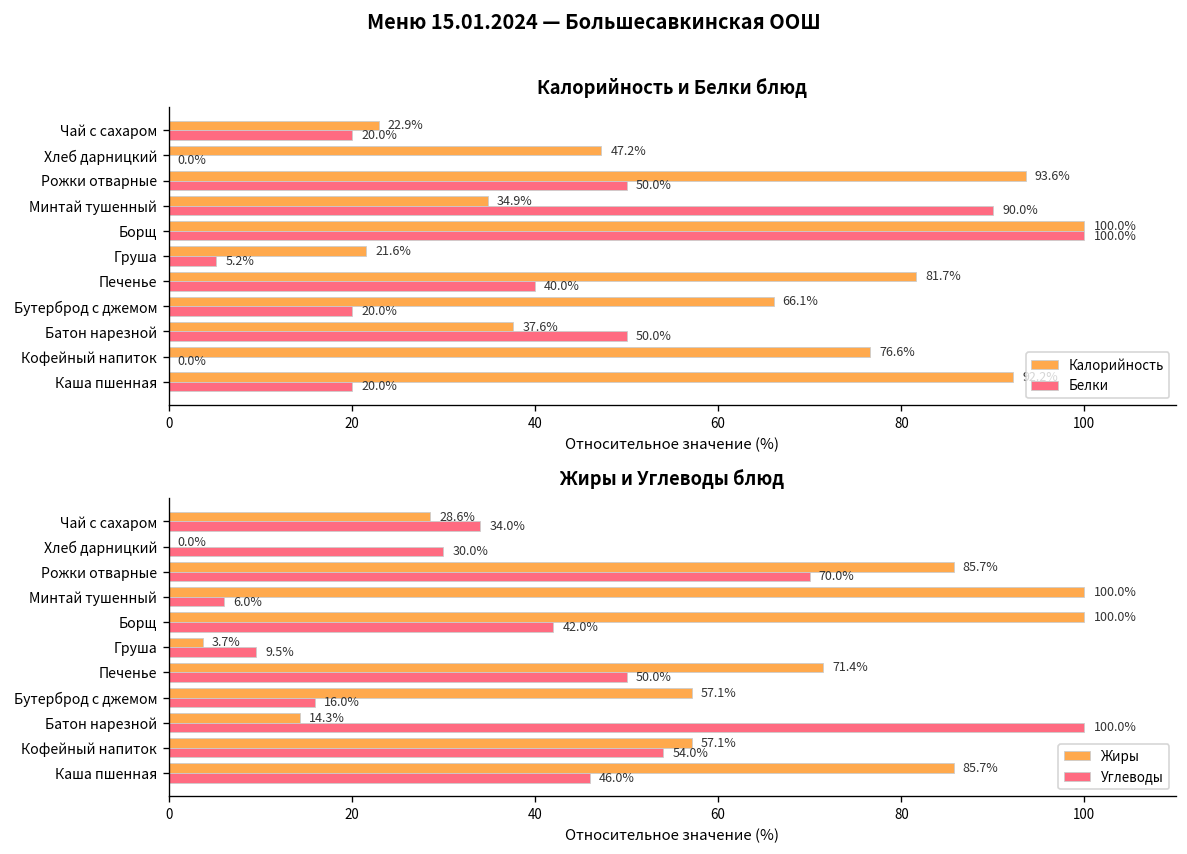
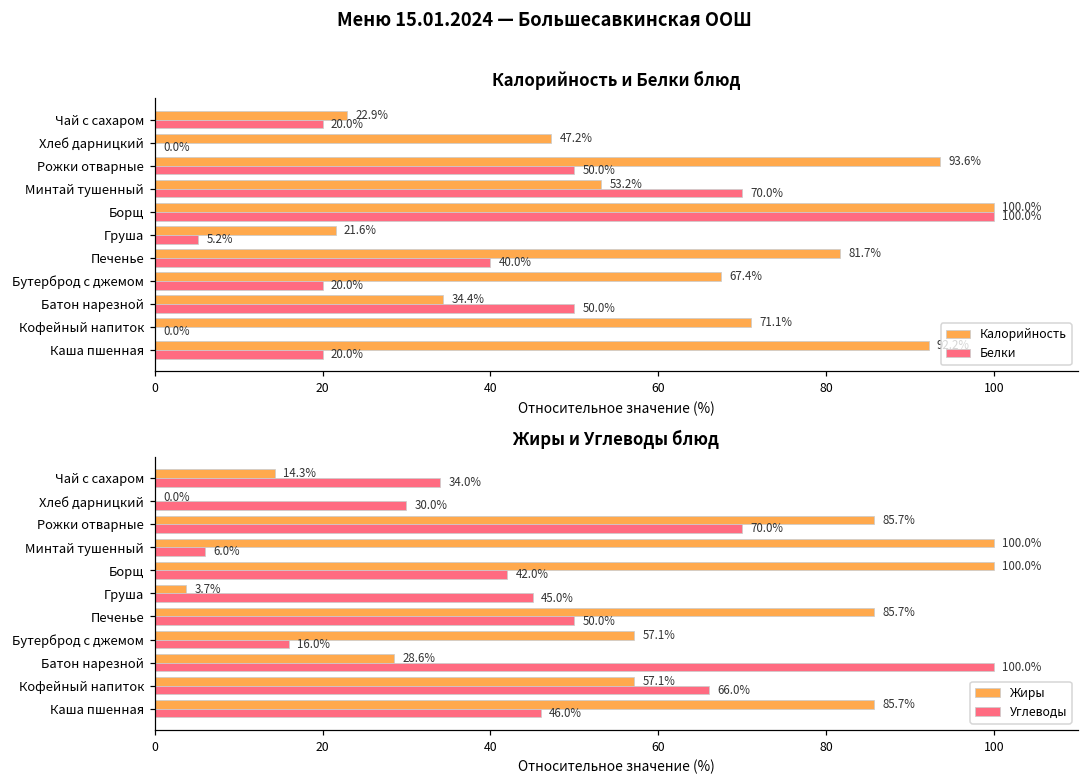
Калорийность и Белки блюд, Калорийность, Минтай тушенный: 34.9% -> 53.2%
Калорийность и Белки блюд, Белки, Минтай тушенный: 90.0% -> 70.0%
Калорийность и Белки блюд, Калорийность, Бутерброд с джемом: 66.1% -> 67.4%
Калорийность и Белки блюд, Калорийность, Батон нарезной: 37.6% -> 34.4%
Калорийность и Белки блюд, Калорийность, Кофейный напиток: 76.6% -> 71.1%
Жиры и Углеводы блюд, Жиры, Чай с сахаром: 28.6% -> 14.3%
Жиры и Углеводы блюд, Углеводы, Груша: 9.5% -> 45.0%
Жиры и Углеводы блюд, Жиры, Печенье: 71.4% -> 85.7%
Жиры и Углеводы блюд, Жиры, Батон нарезной: 14.3% -> 28.6%
Жиры и Углеводы блюд, Углеводы, Кофейный напиток: 54.0% -> 66.0%
